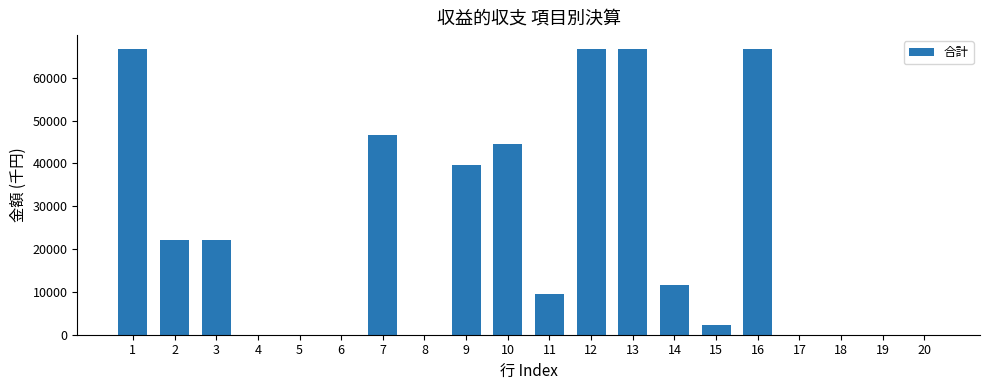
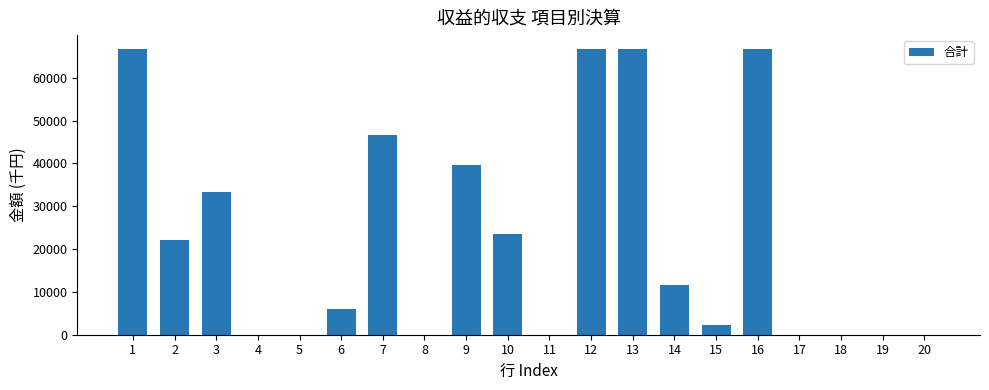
3: 22000 -> 33000
6: 0 -> 6000
10: 44000 -> 23000
11: 9000 -> 0
